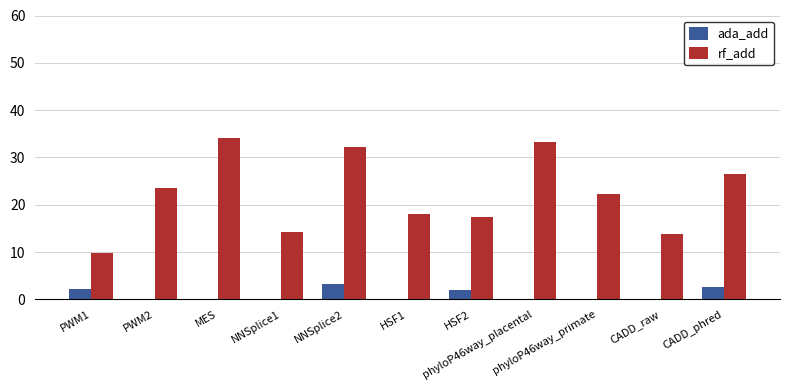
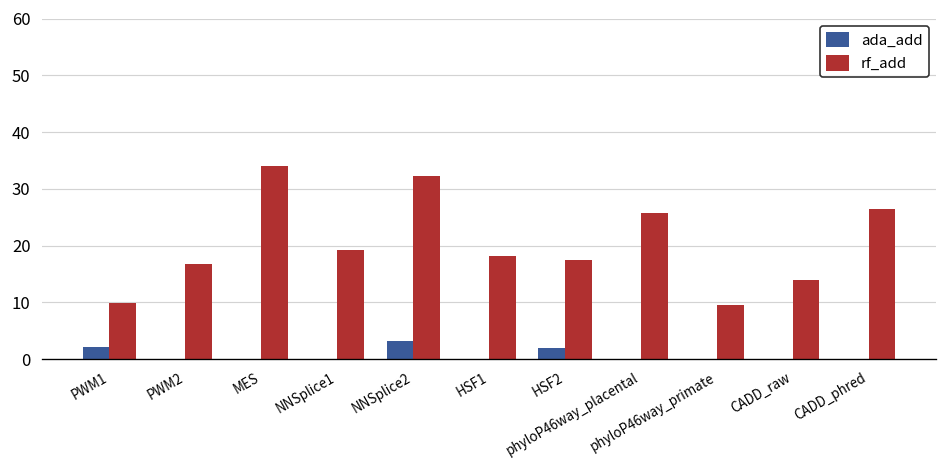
rf_add, PWM2: 24 -> 17
rf_add, NNSplice1: 14 -> 19
rf_add, phyloP46way_placental: 33 -> 26
rf_add, phyloP46way_primate: 22 -> 10
ada_add, CADD_phred: 3 -> 0
